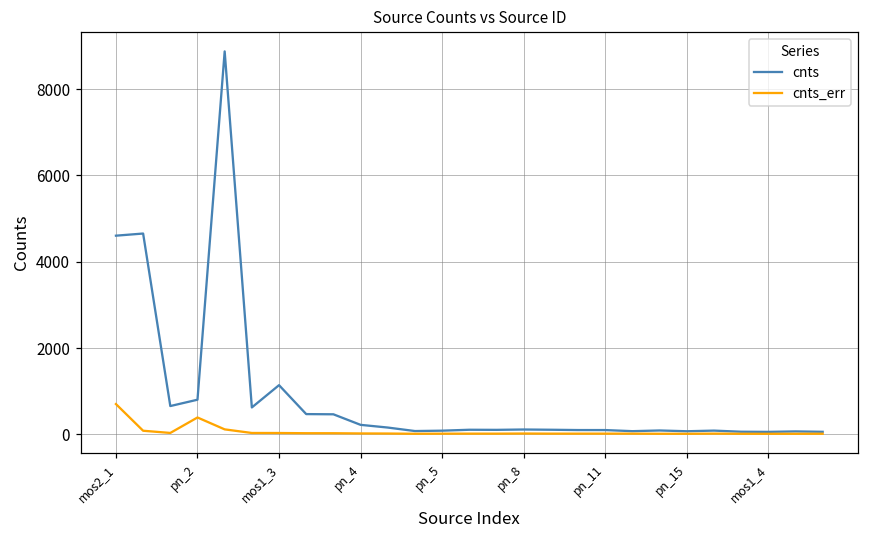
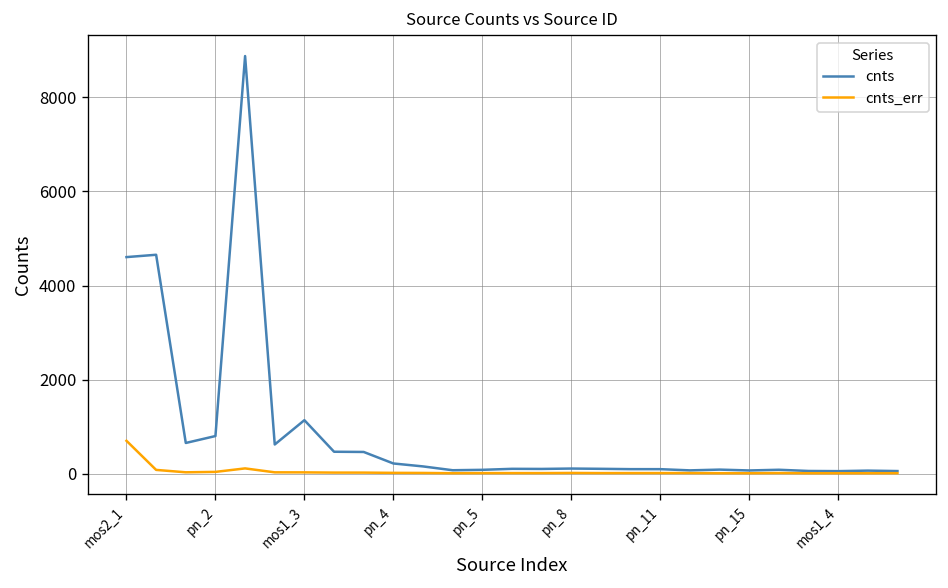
cnts_err, pn_2: 400 -> 0
